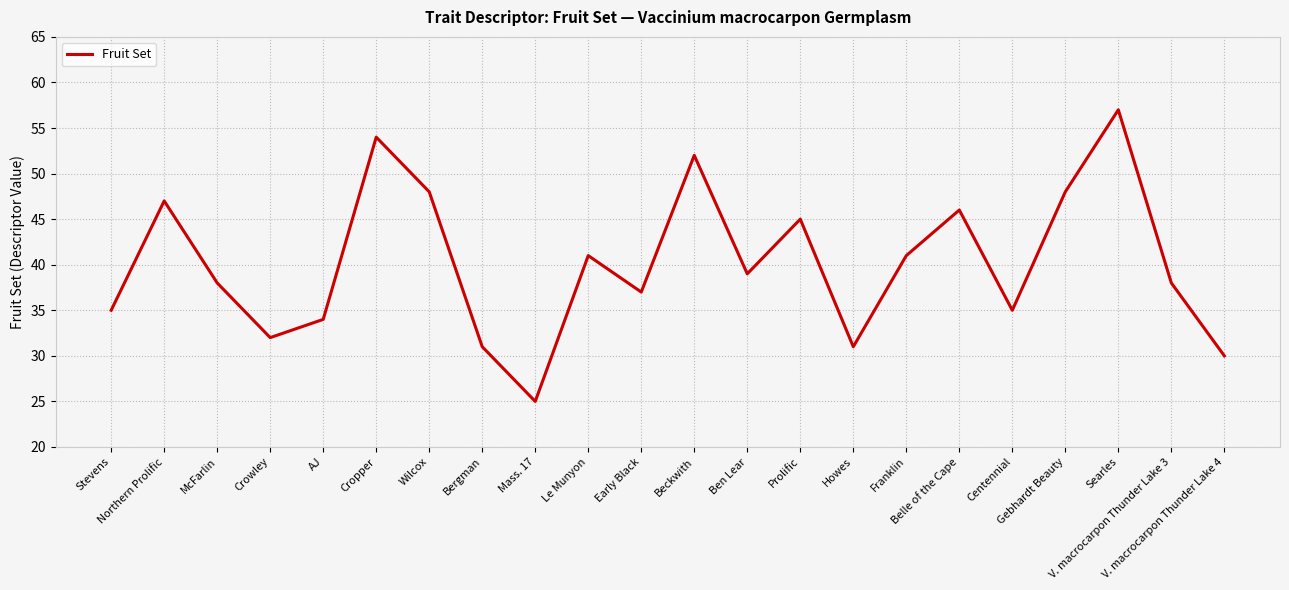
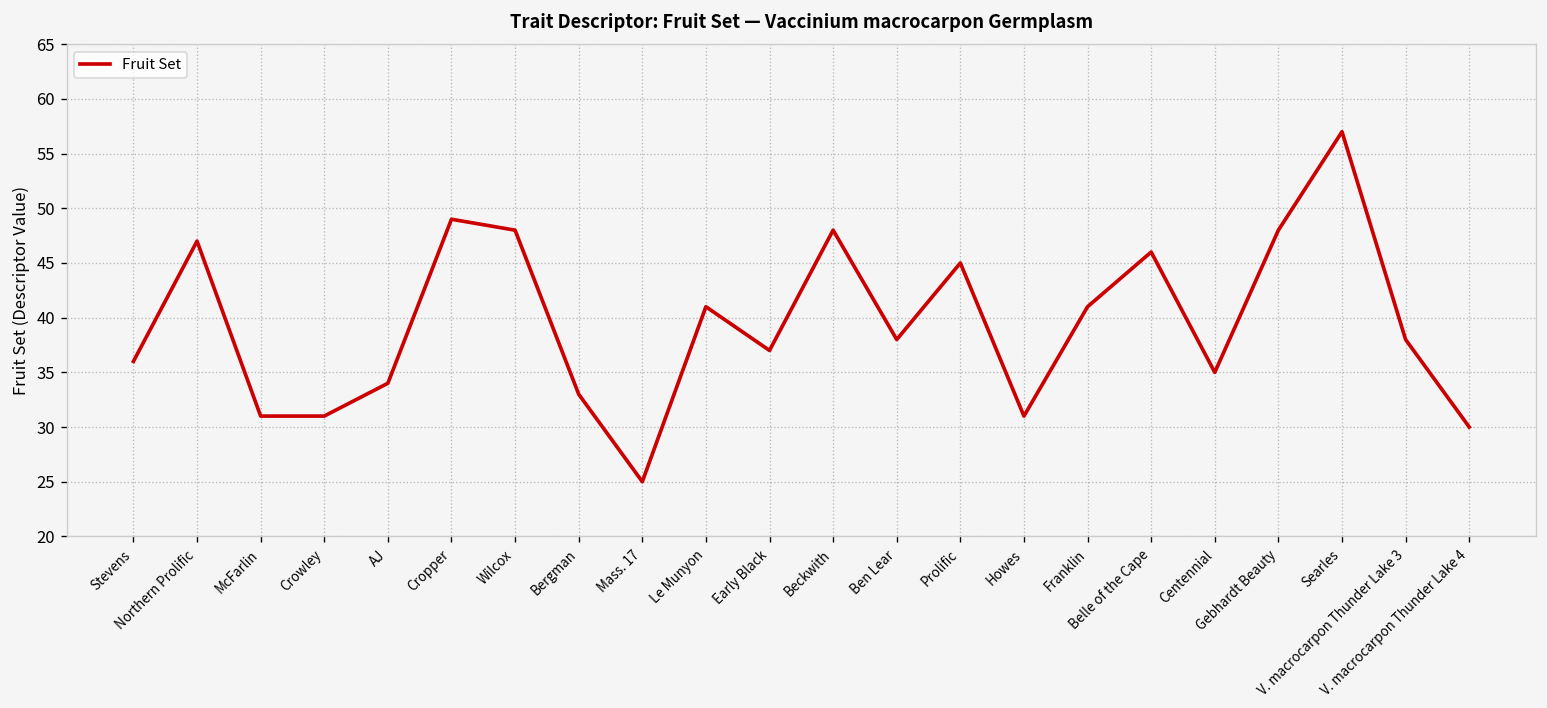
Stevens: 35 -> 36
McFarlin: 38 -> 31
Crowley: 32 -> 31
Cropper: 54 -> 49
Bergman: 31 -> 33
Beckwith: 52 -> 48
Ben Lear: 39 -> 38
